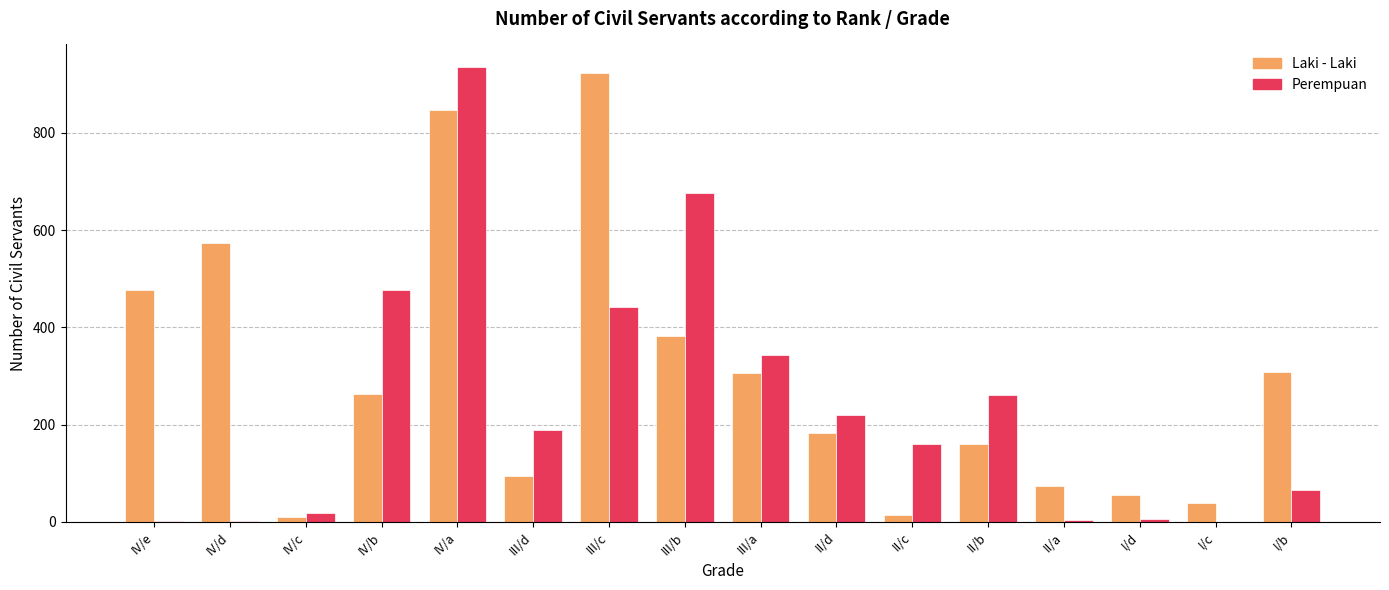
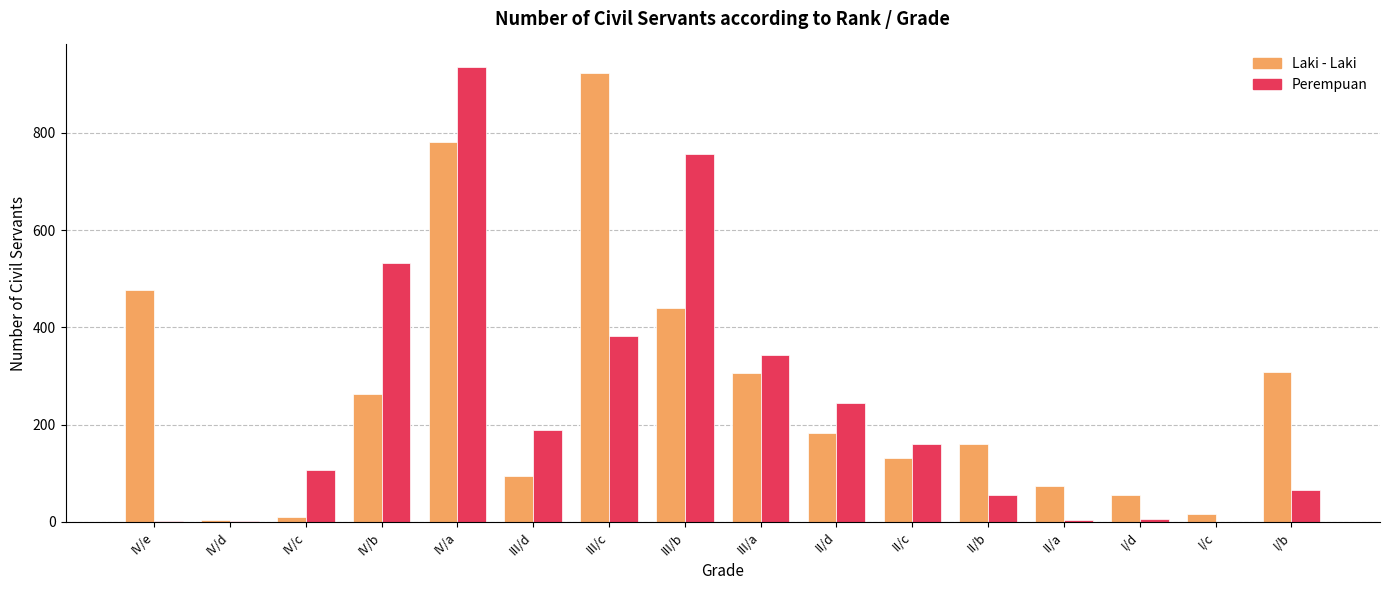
Laki - Laki, IV/d: 570 -> 0
Perempuan, IV/c: 20 -> 110
Perempuan, IV/b: 480 -> 530
Laki - Laki, IV/a: 850 -> 780
Perempuan, III/c: 440 -> 380
Laki - Laki, III/b: 380 -> 440
Perempuan, III/b: 680 -> 760
Perempuan, II/d: 220 -> 240
Laki - Laki, II/c: 10 -> 130
Perempuan, II/b: 260 -> 60
Laki - Laki, I/c: 40 -> 20
